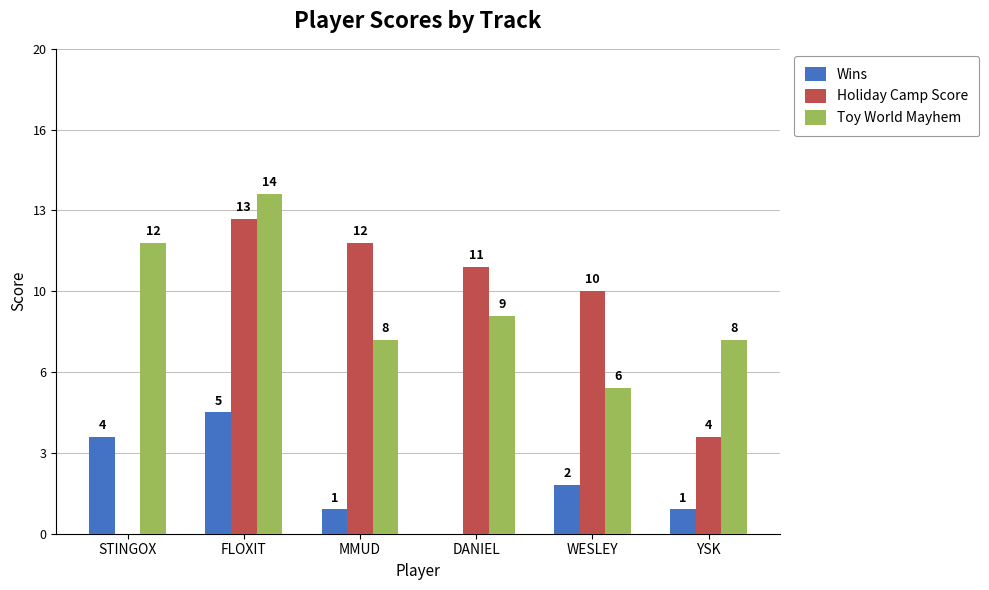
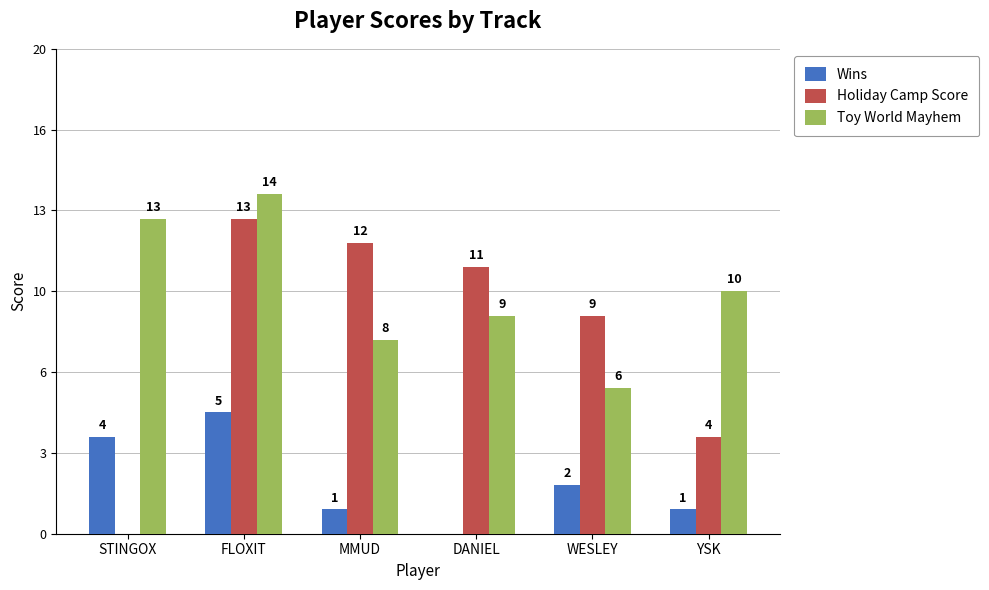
Toy World Mayhem, STINGOX: 12 -> 13
Holiday Camp Score, WESLEY: 10 -> 9
Toy World Mayhem, YSK: 8 -> 10
